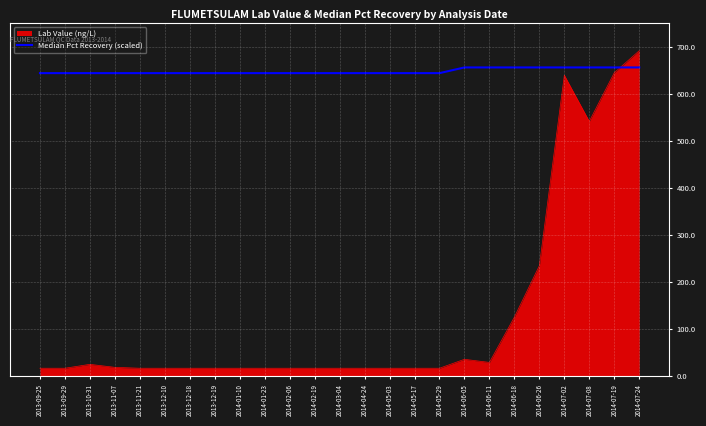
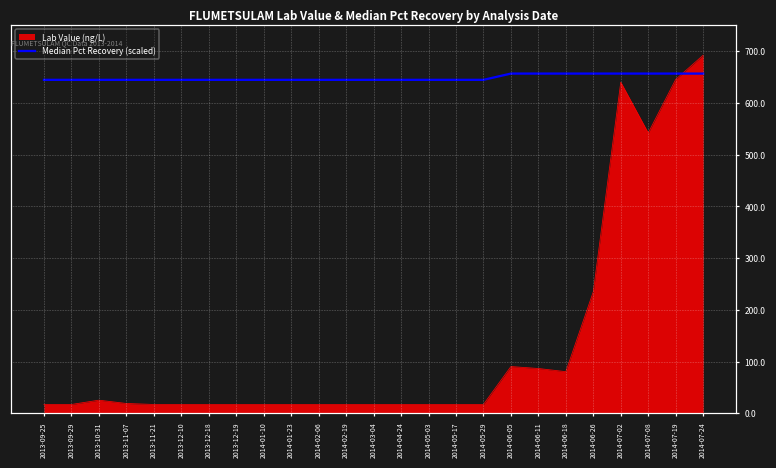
Lab Value (ng/L), 2014-06-05: 40 -> 90
Lab Value (ng/L), 2014-06-11: 30 -> 90
Lab Value (ng/L), 2014-06-18: 130 -> 80
